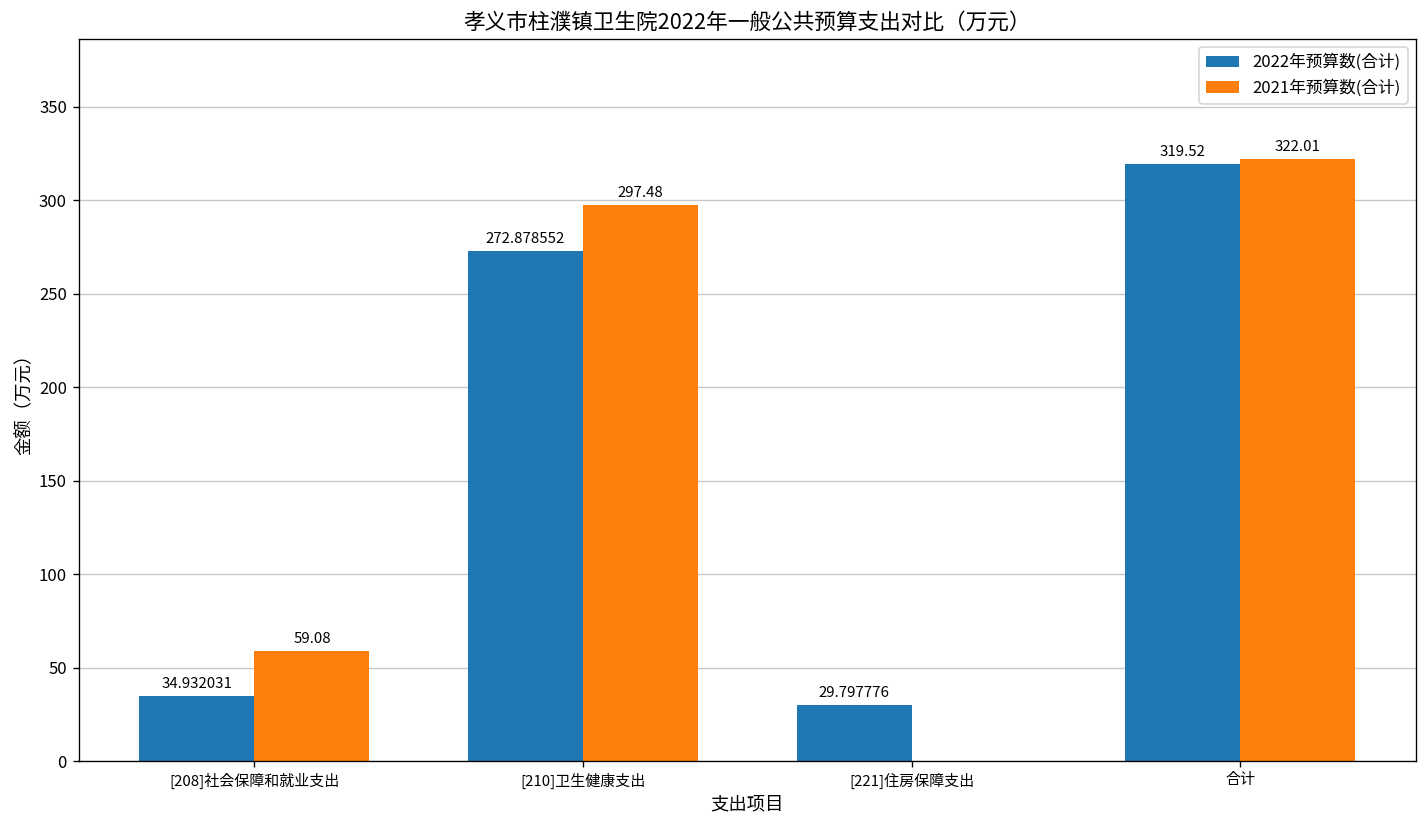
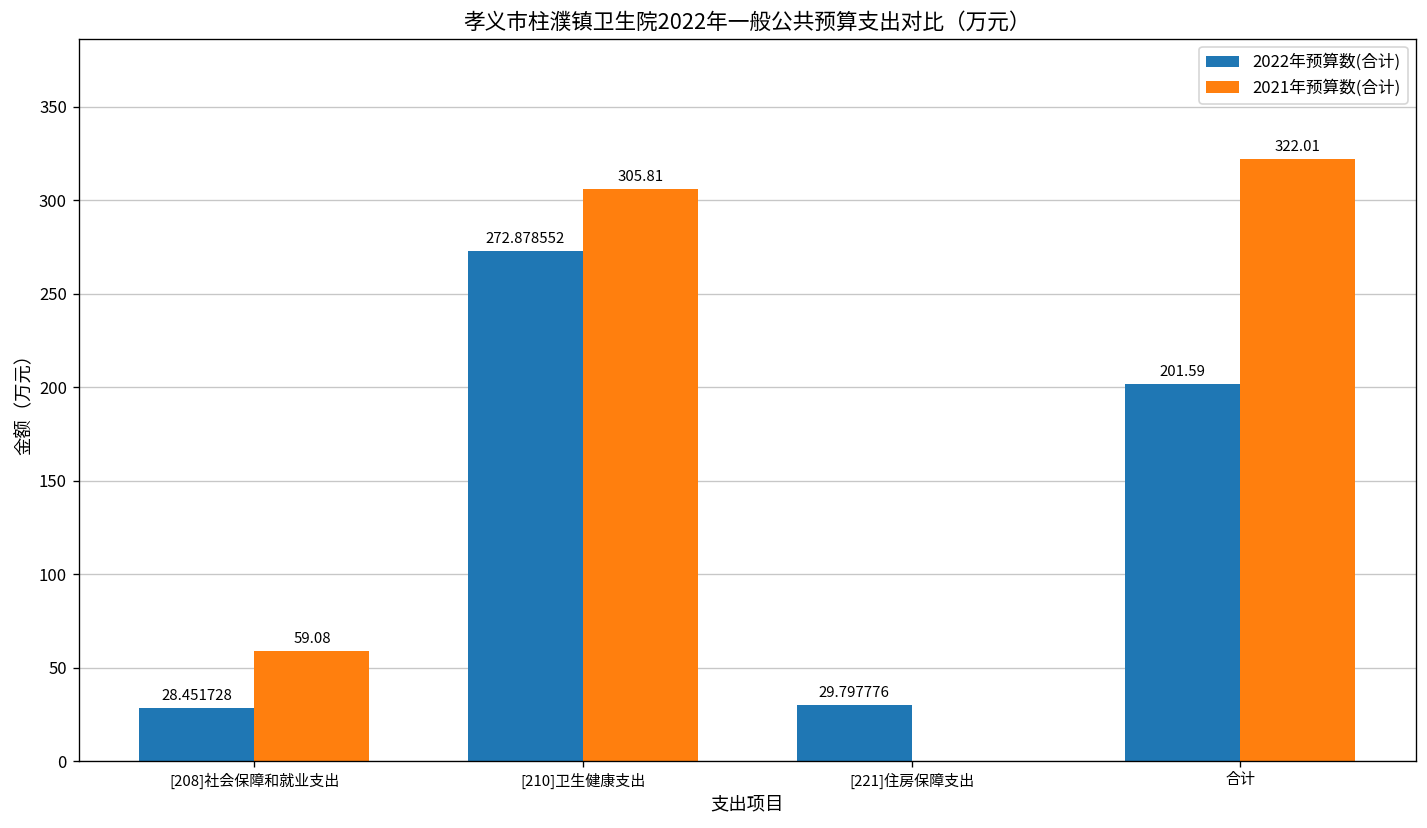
2022年预算数(合计), [208]社会保障和就业支出: 34.932031 -> 28.451728
2021年预算数(合计), [210]卫生健康支出: 297.48 -> 305.81
2022年预算数(合计), 合计: 319.52 -> 201.59
